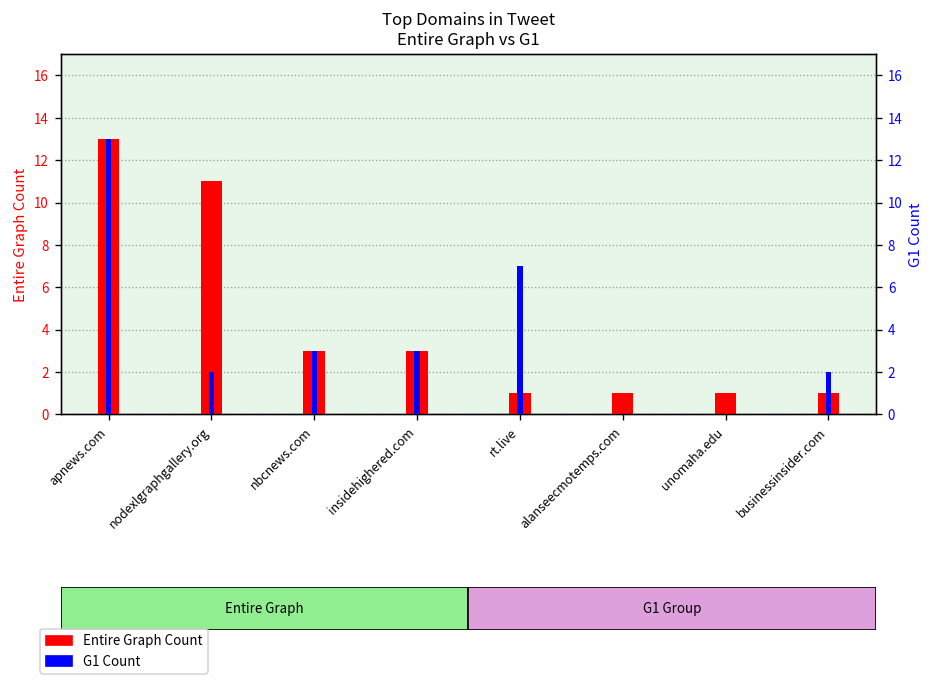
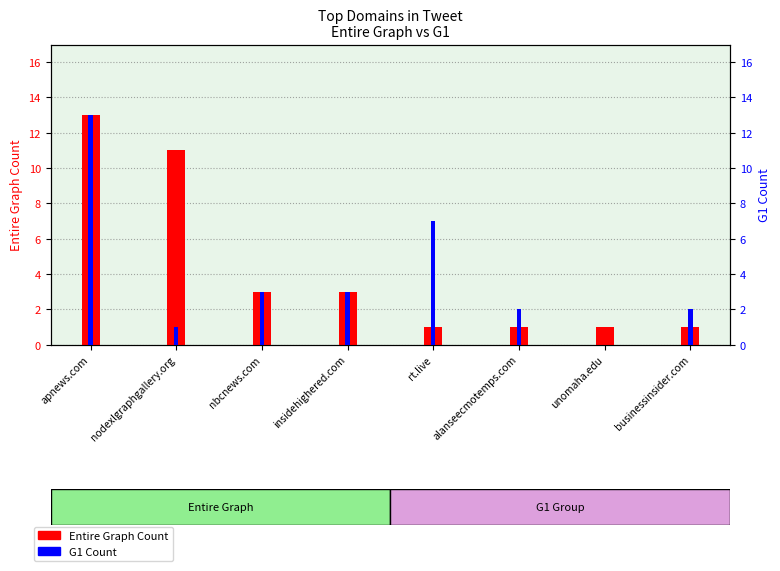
G1 Count, nodexlgraphgallery.org: 2 -> 1
G1 Count, alanseecmotemps.com: 0 -> 2
